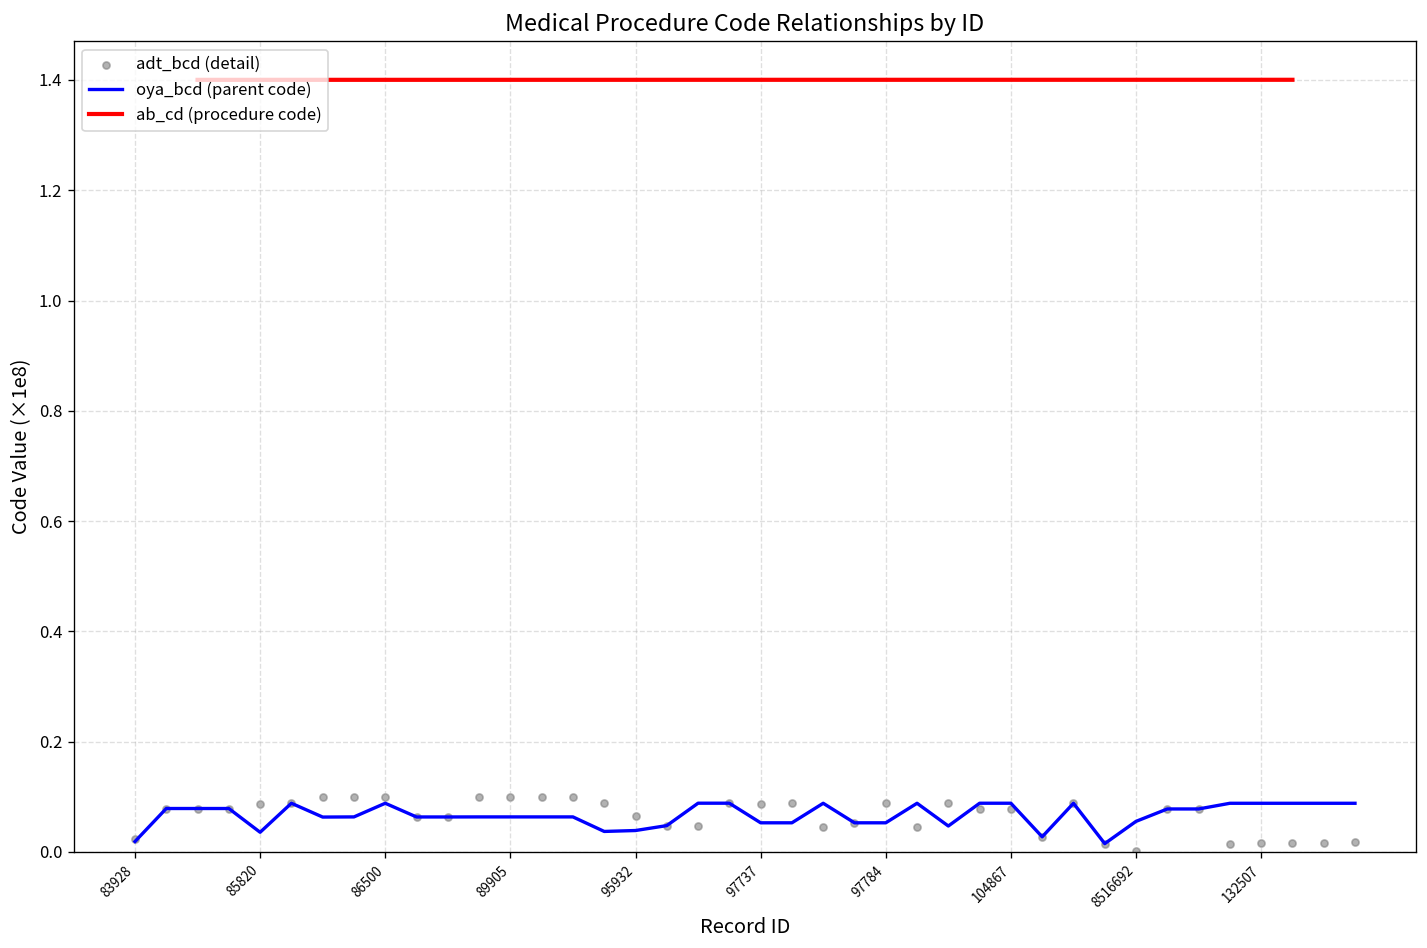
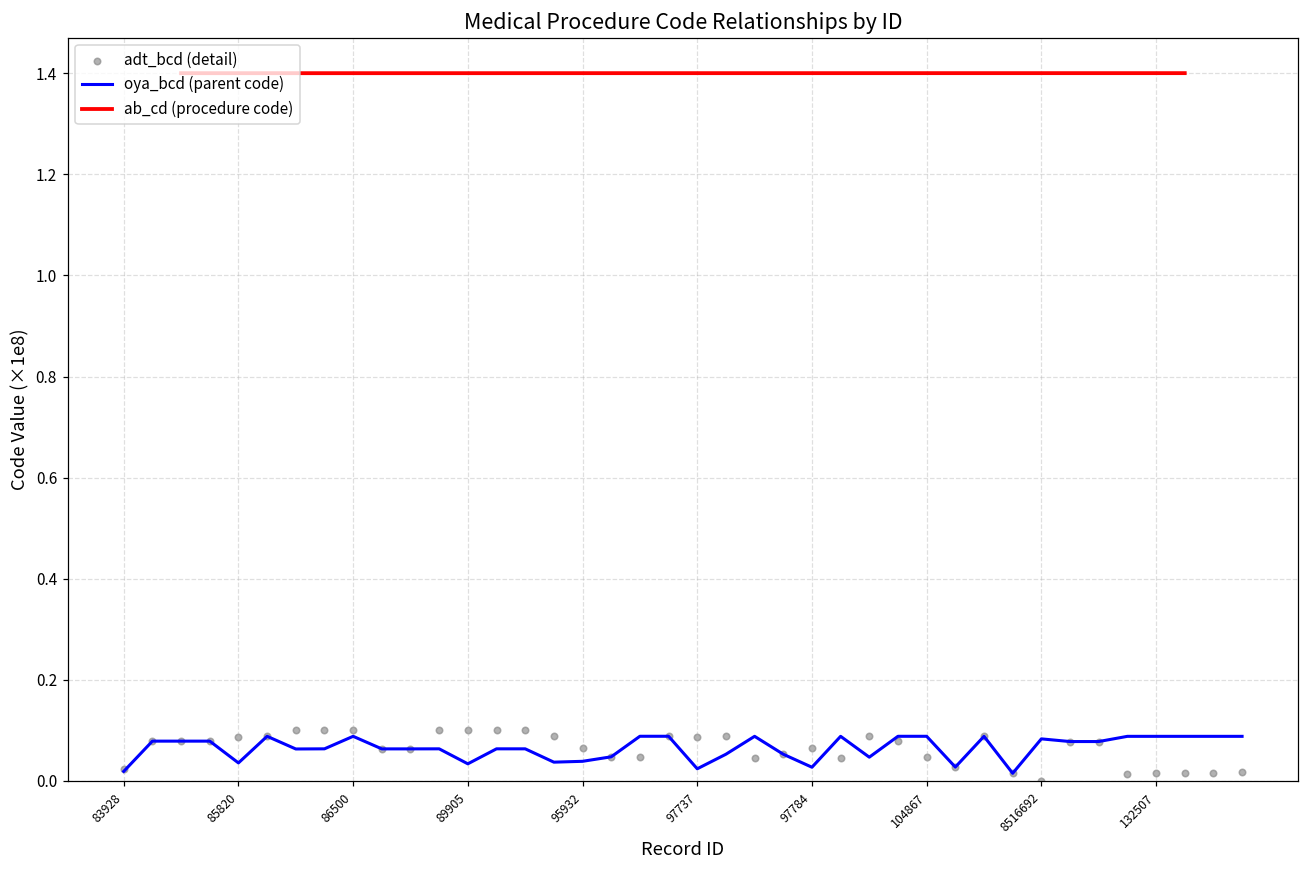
oya_bcd (parent code), 89905: 0.06 -> 0.03
oya_bcd (parent code), 97737: 0.05 -> 0.02
oya_bcd (parent code), 97784: 0.05 -> 0.03
adt_bcd (detail), 97784: 0.09 -> 0.07
adt_bcd (detail), 104867: 0.08 -> 0.05
oya_bcd (parent code), 8516692: 0.06 -> 0.08
